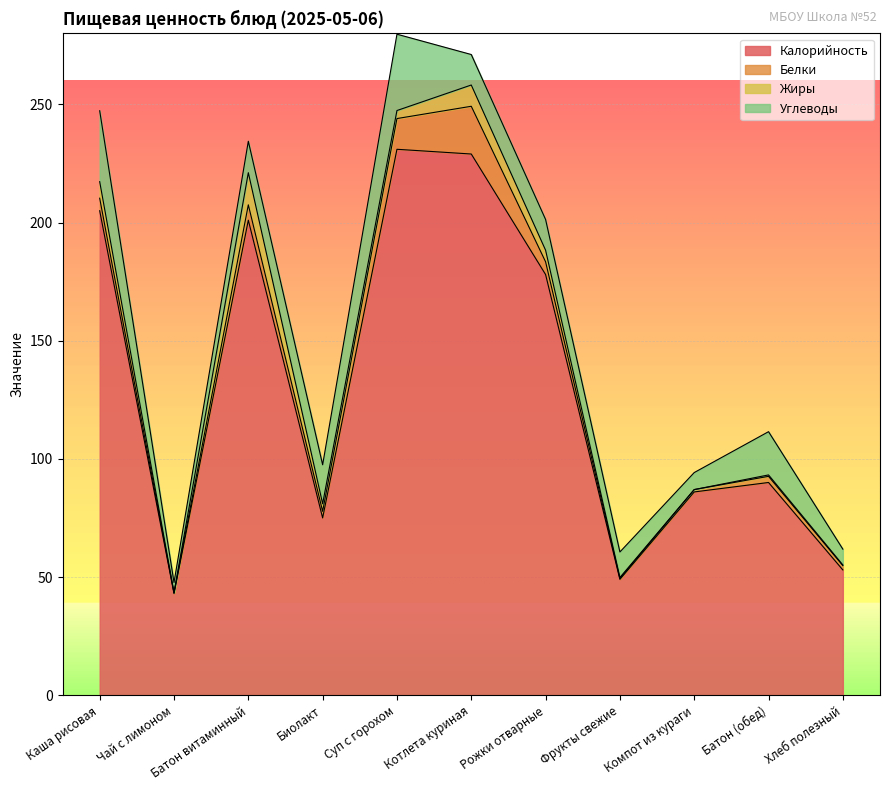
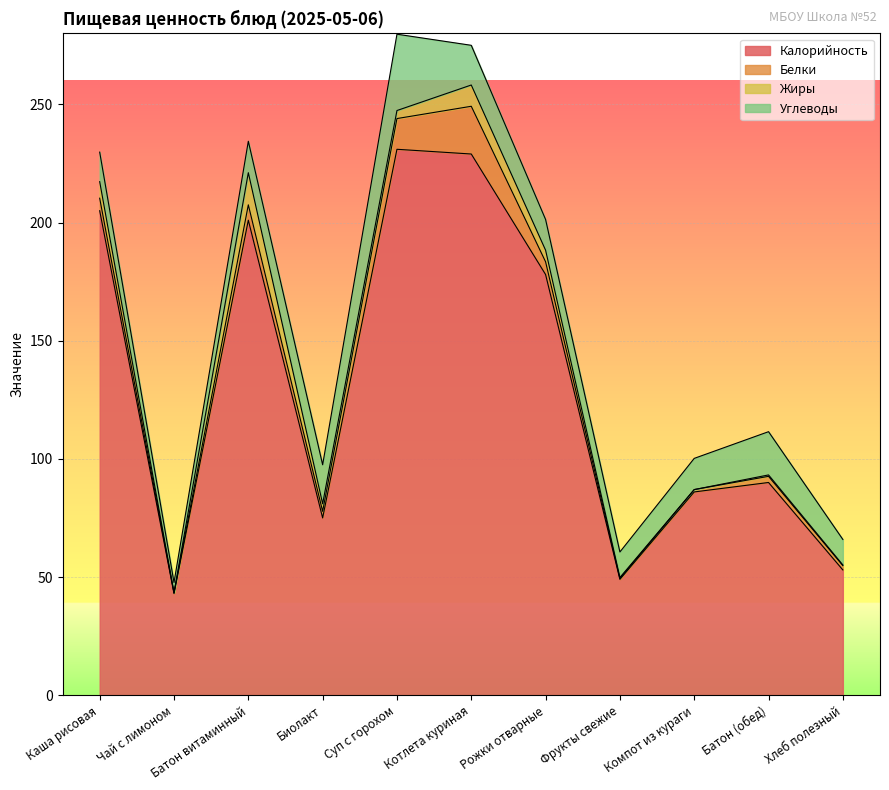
Углеводы, Каша рисовая: 30 -> 13
Углеводы, Котлета куриная: 13 -> 17
Углеводы, Компот из кураги: 7 -> 13
Углеводы, Хлеб полезный: 7 -> 11
